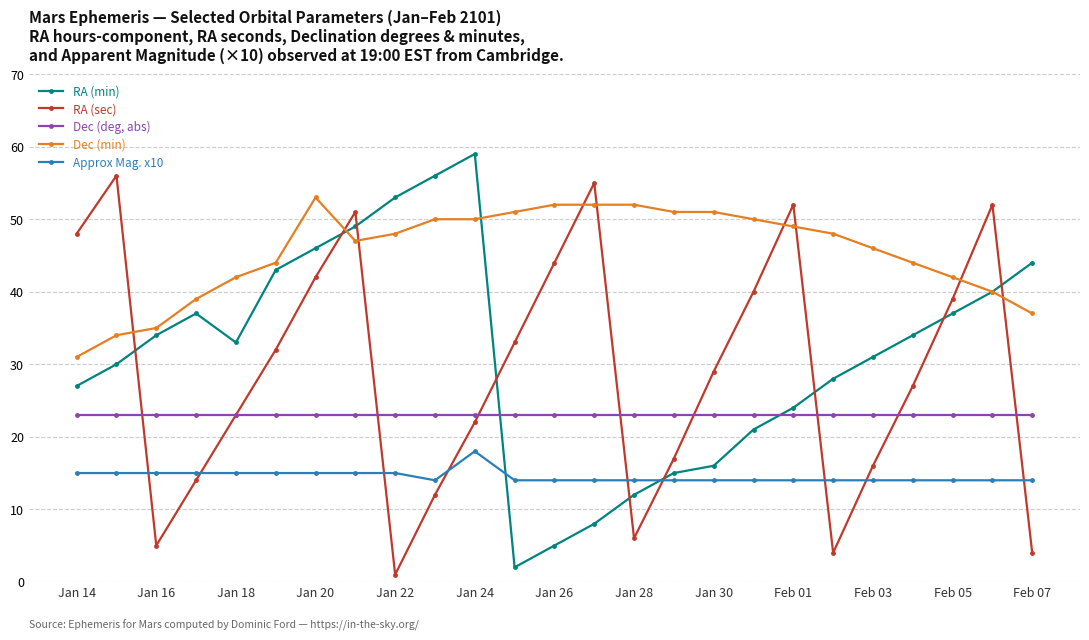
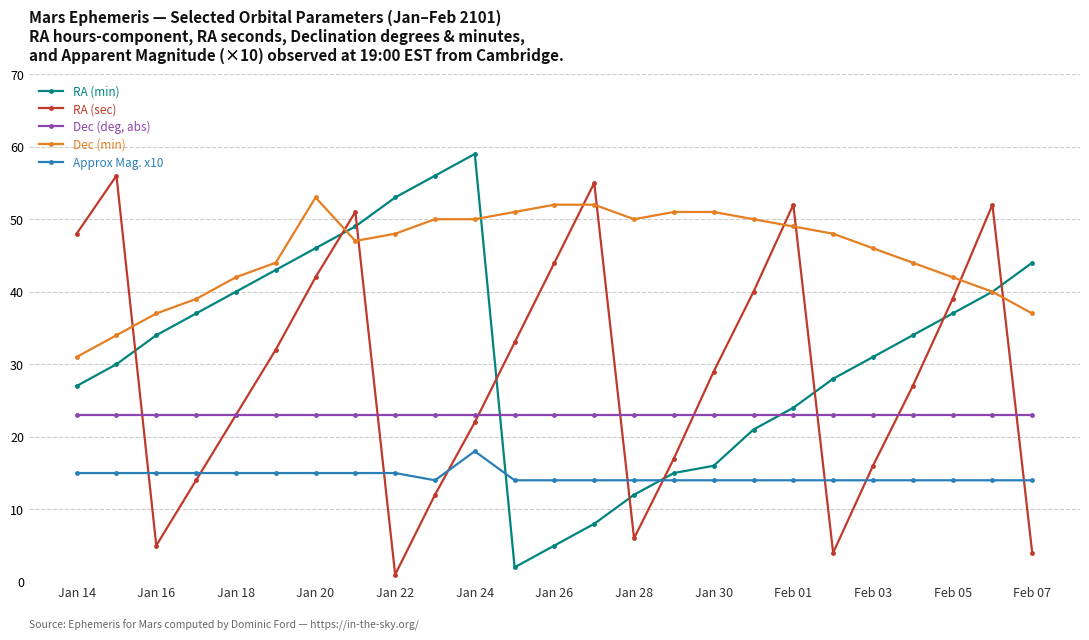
Dec (min), Jan 16: 35 -> 37
RA (min), Jan 18: 33 -> 40
Dec (min), Jan 28: 52 -> 50
